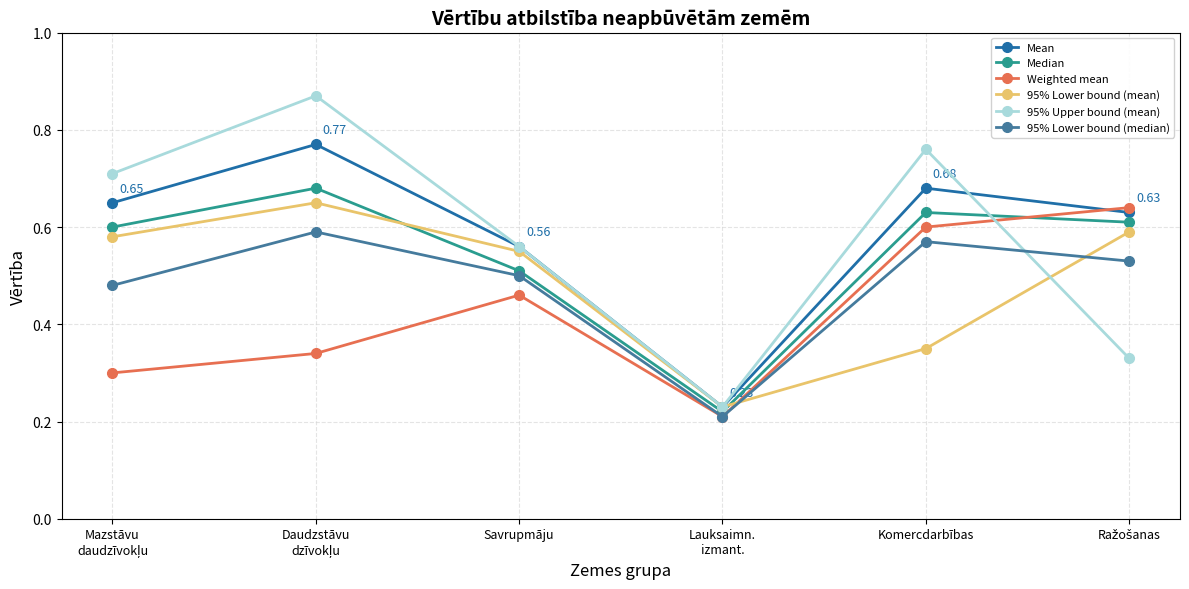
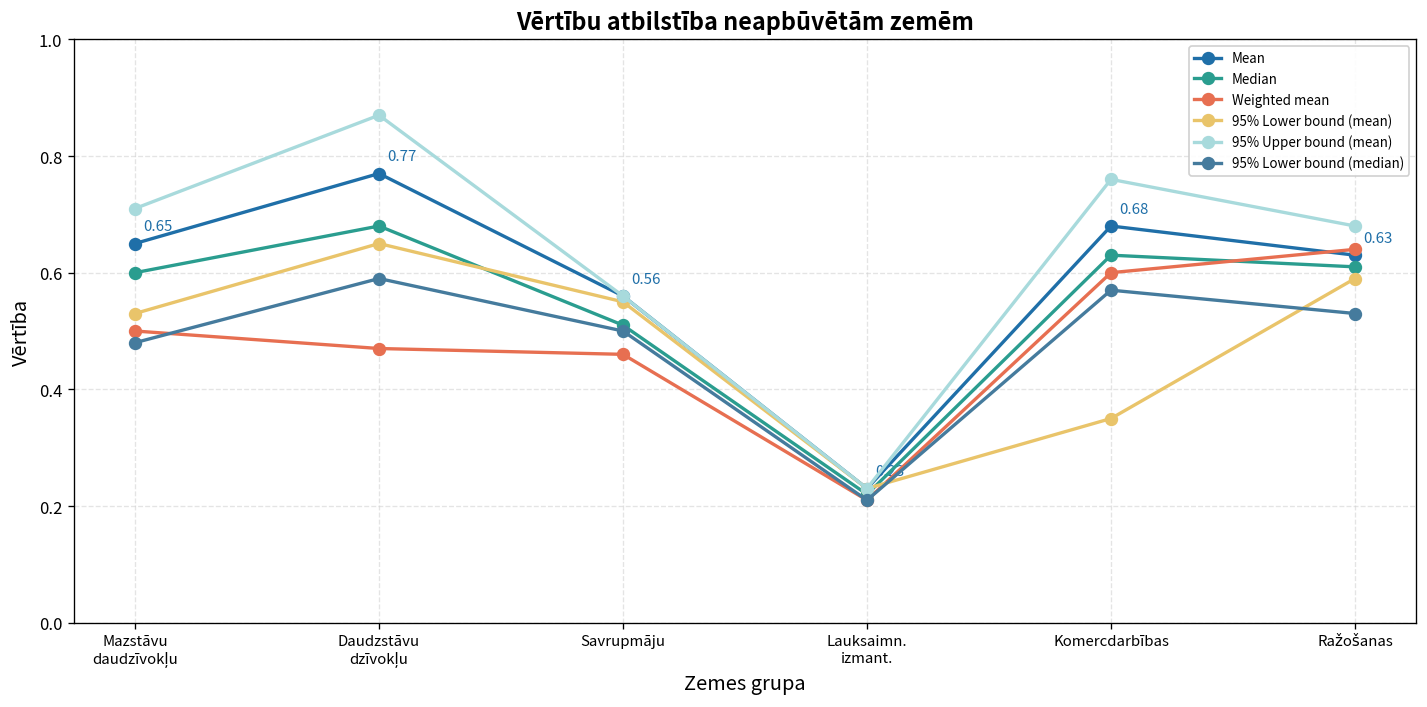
Weighted mean, Mazstāvu daudzīvokļu: 0.3 -> 0.5
95% Lower bound (mean), Mazstāvu daudzīvokļu: 0.58 -> 0.53
Weighted mean, Daudzstāvu dzīvokļu: 0.34 -> 0.47
95% Upper bound (mean), Ražošanas: 0.33 -> 0.68
